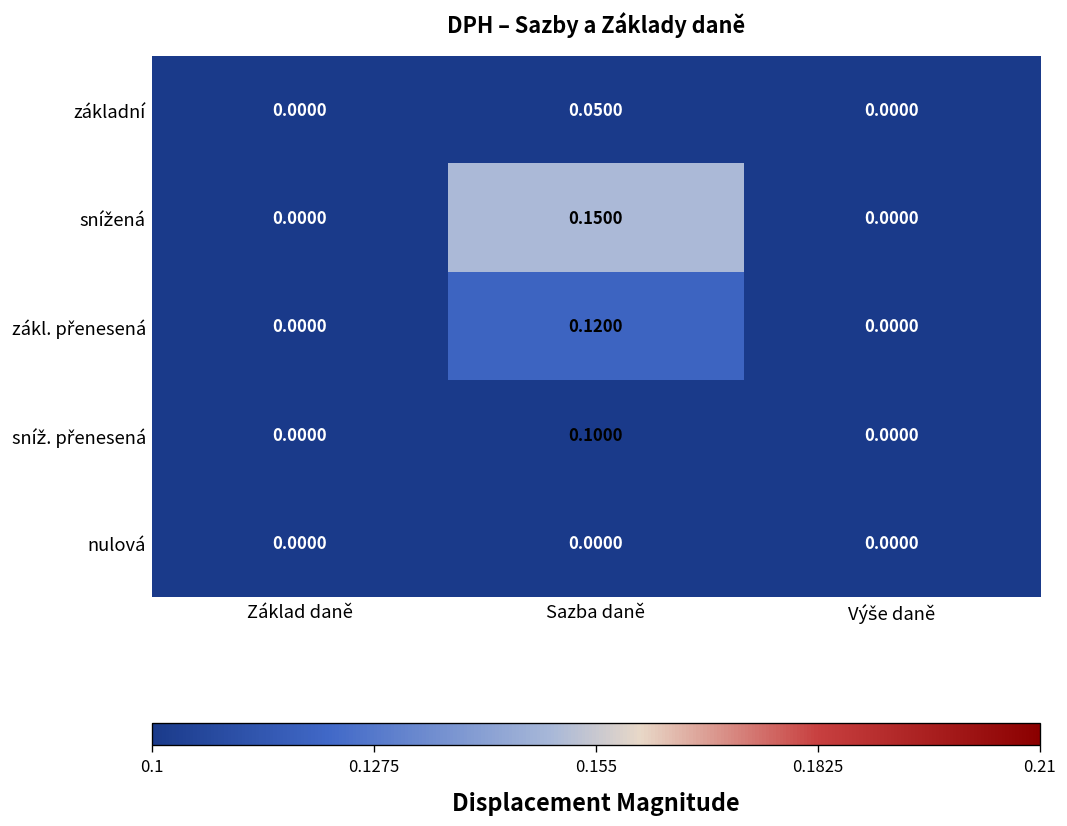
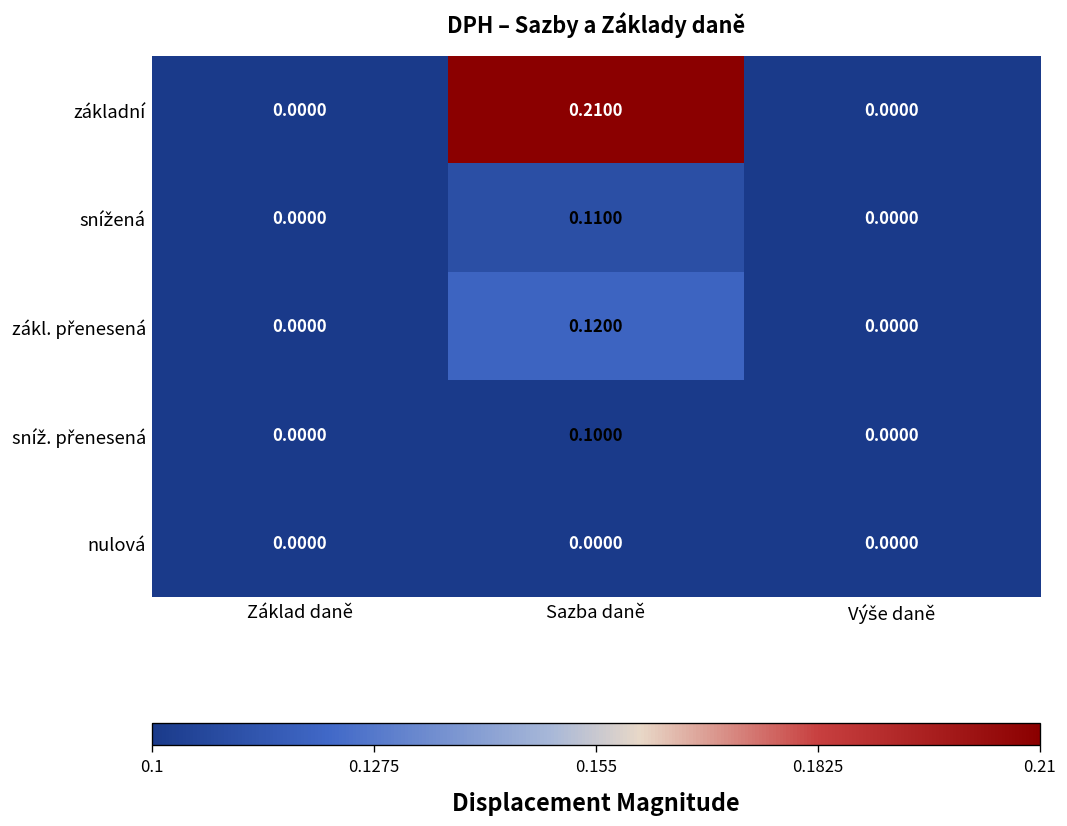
základní, Sazba daně: 0.0500 -> 0.2100
snížená, Sazba daně: 0.1500 -> 0.1100
